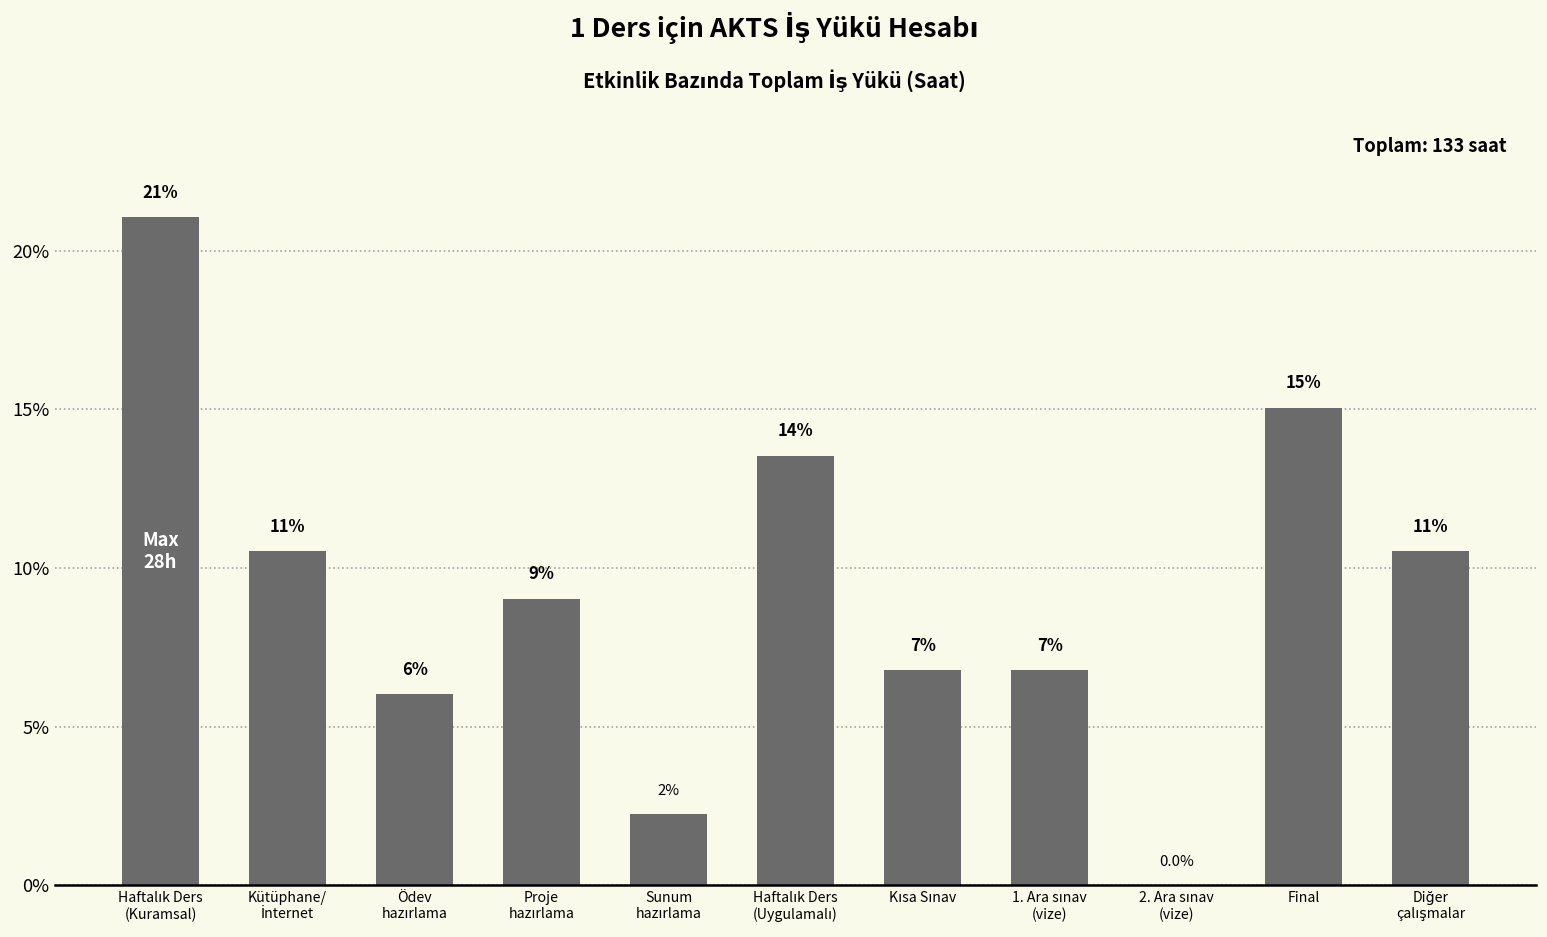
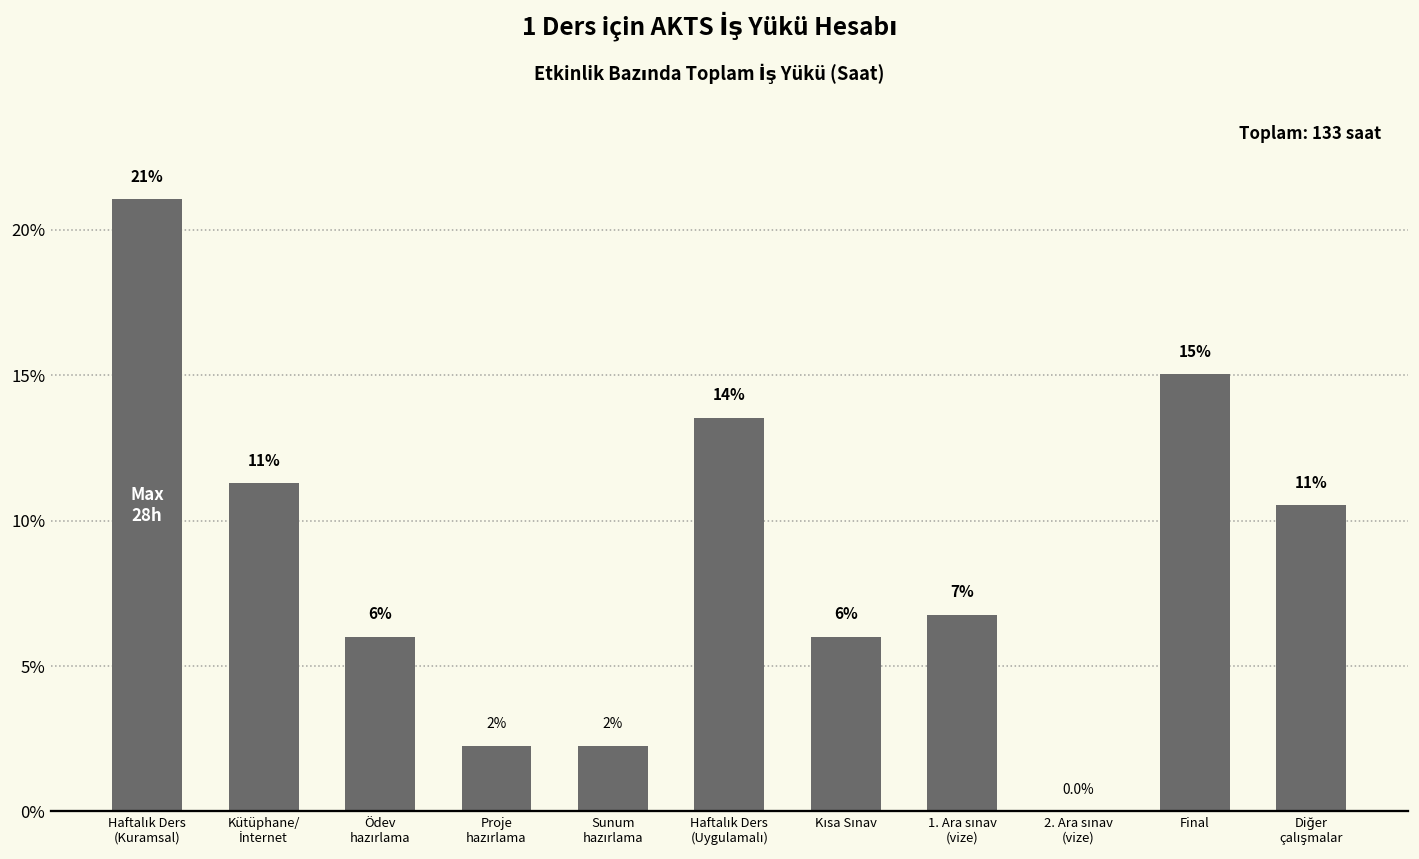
Kütüphane/ İnternet: 10.5% -> 11.3%
Proje hazırlama: 9% -> 2%
Kısa Sınav: 7% -> 6%
